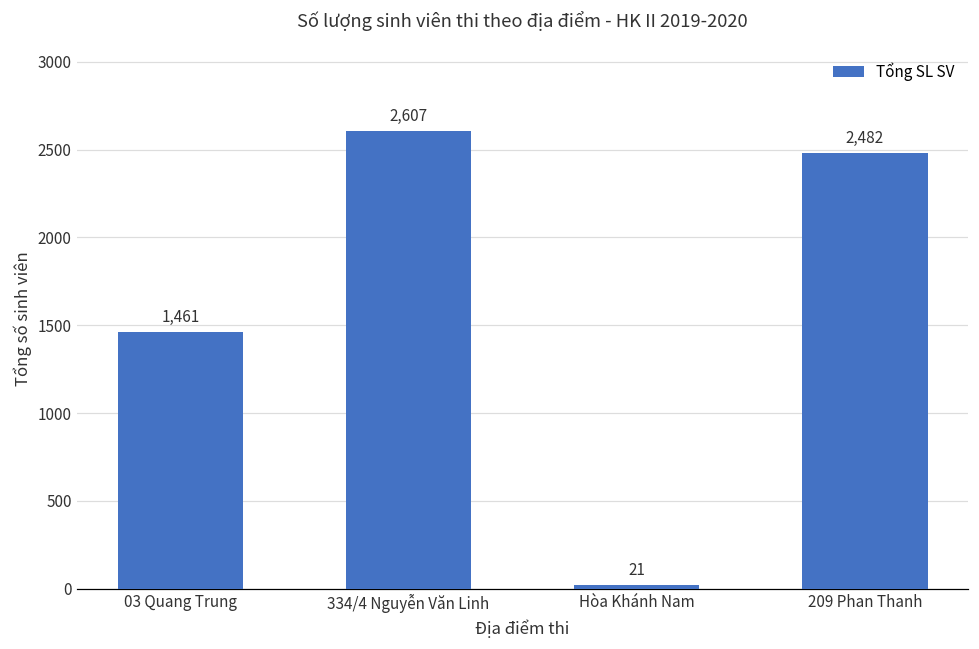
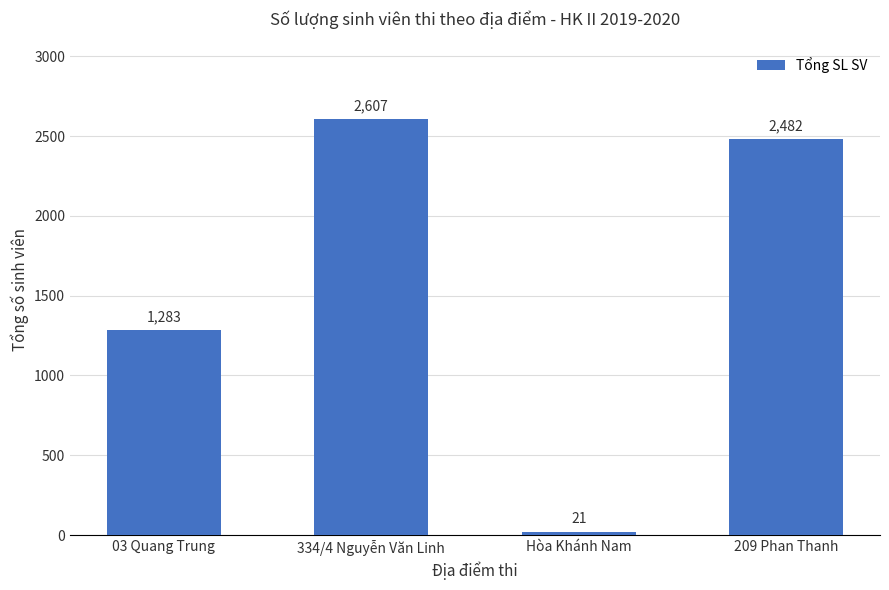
03 Quang Trung: 1,461 -> 1,283
